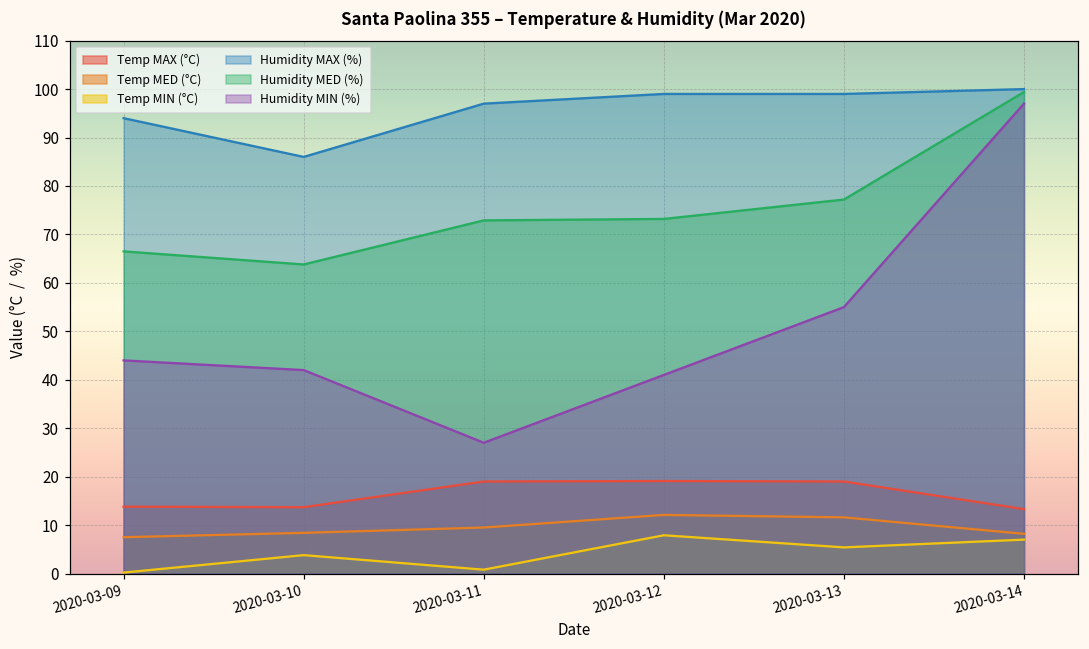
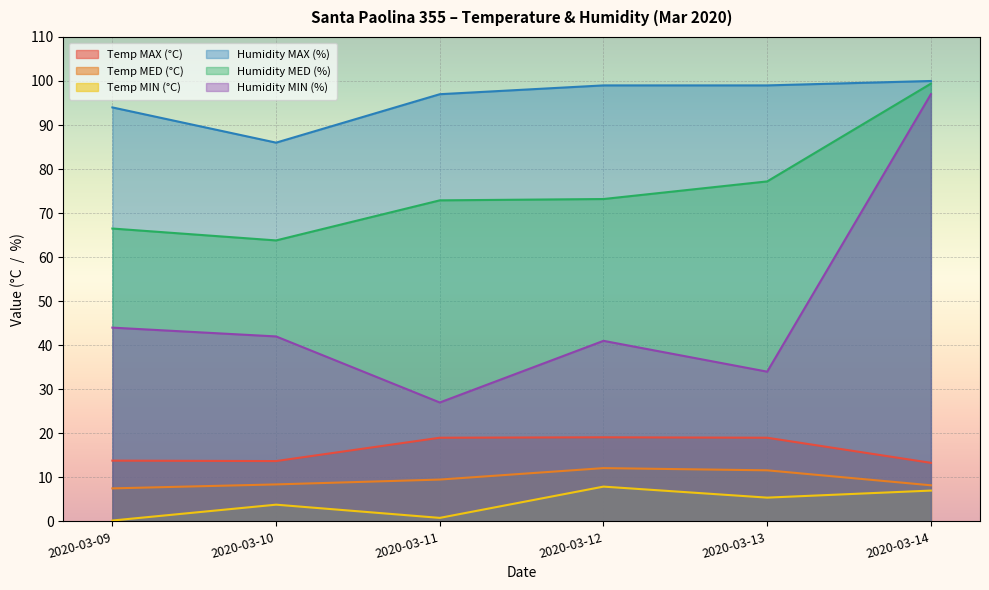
Humidity MIN (%), 2020-03-13: 55 -> 34
